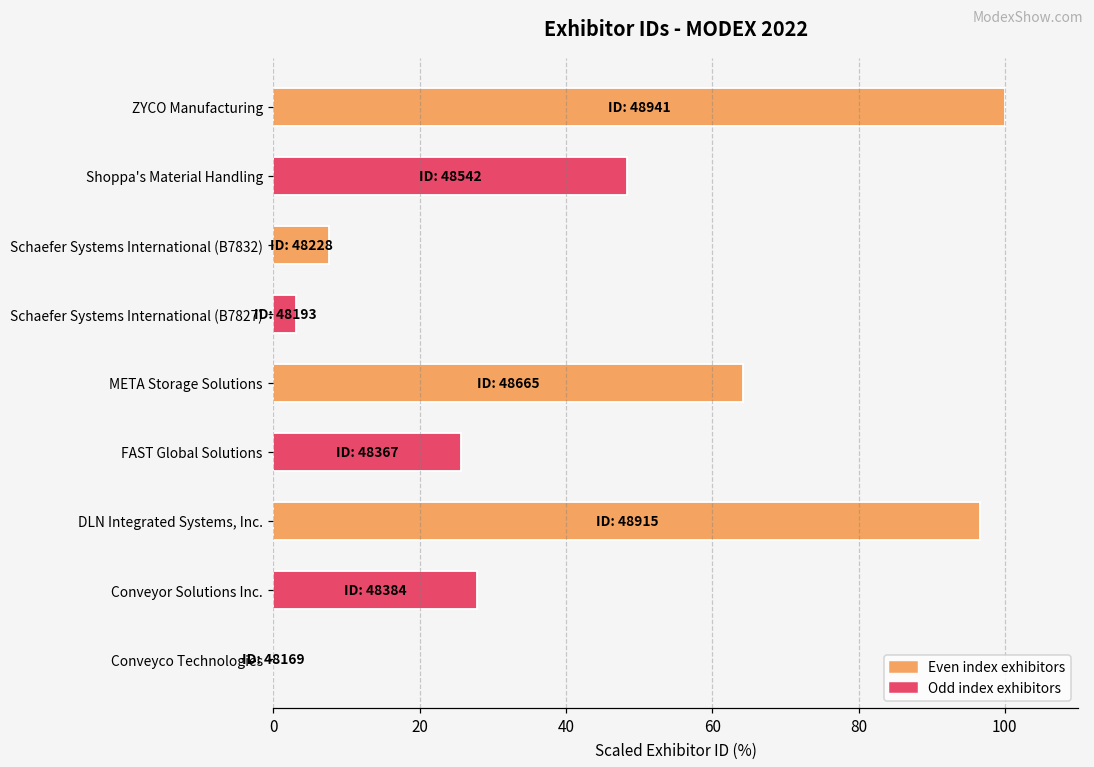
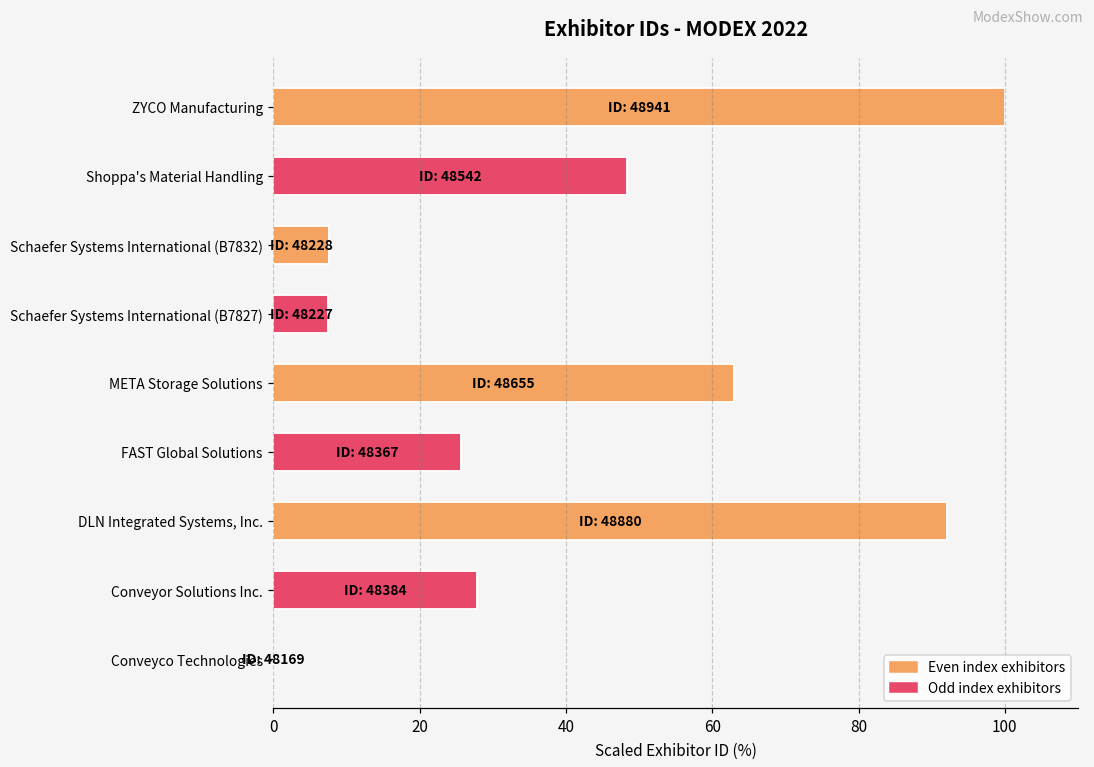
Schaefer Systems International (B7827): 48193 -> 48227
META Storage Solutions: 48665 -> 48655
DLN Integrated Systems, Inc.: 48915 -> 48880
